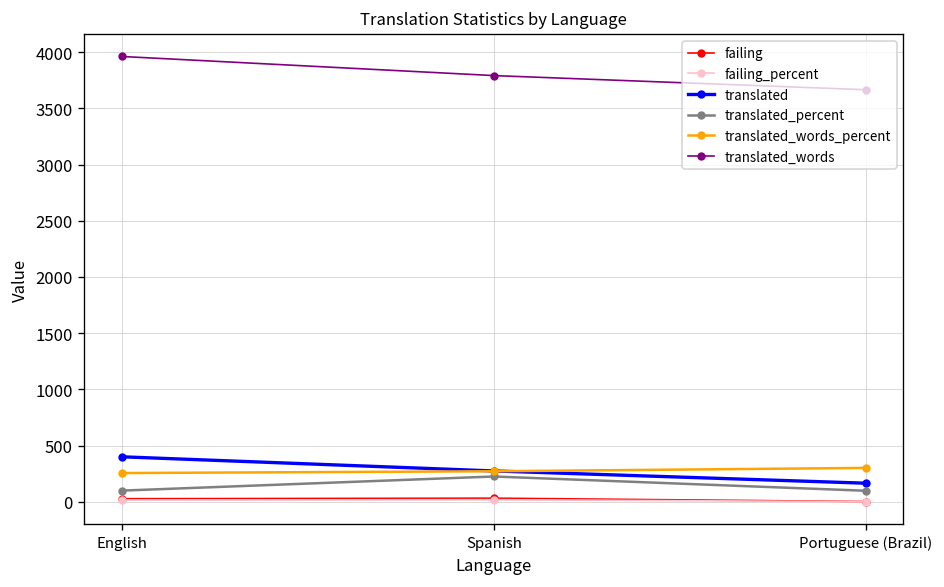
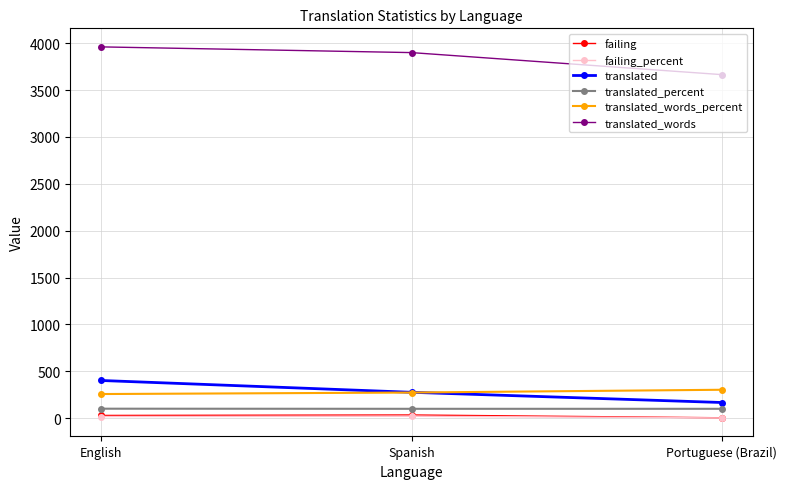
translated_percent, Spanish: 200 -> 100
translated_words, Spanish: 3800 -> 3900
